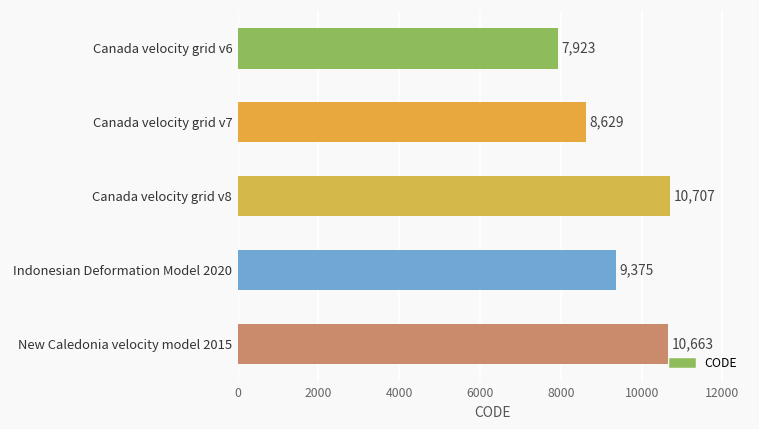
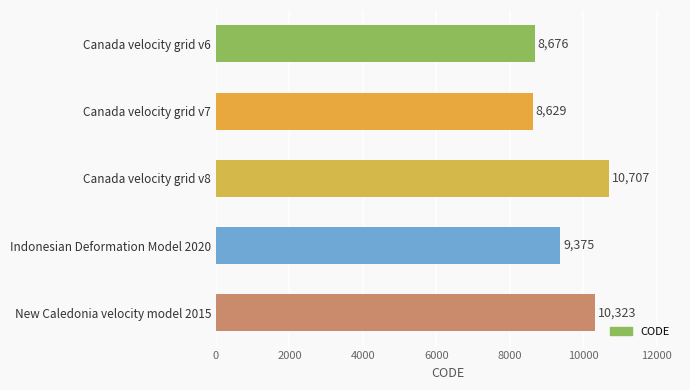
Canada velocity grid v6: 7,923 -> 8,676
New Caledonia velocity model 2015: 10,663 -> 10,323
